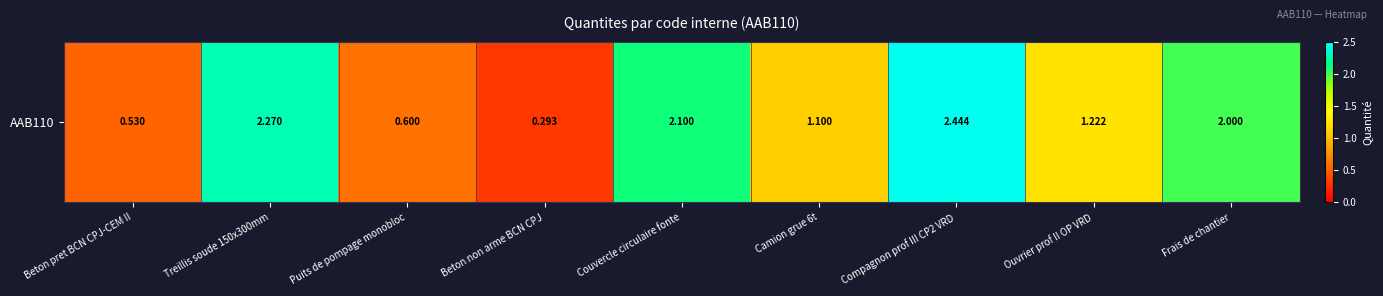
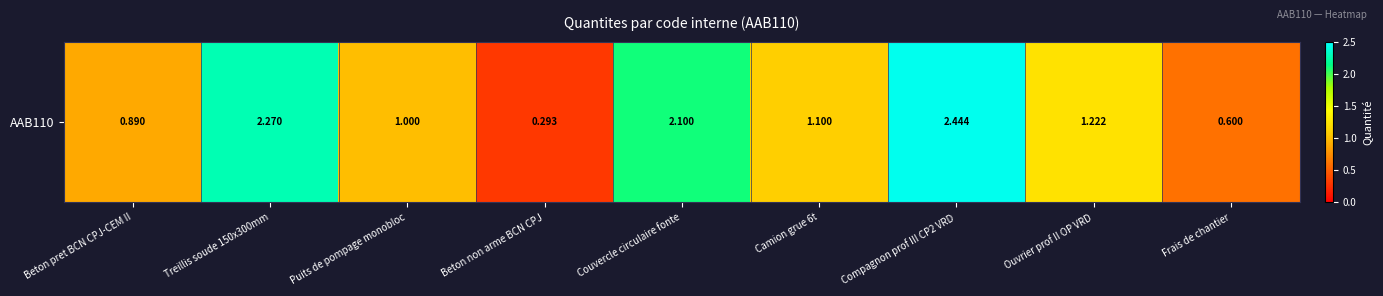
AAB110, Beton pret BCN CPJ-CEM II: 0.530 -> 0.890
AAB110, Puits de pompage monobloc: 0.600 -> 1.000
AAB110, Frais de chantier: 2.000 -> 0.600
